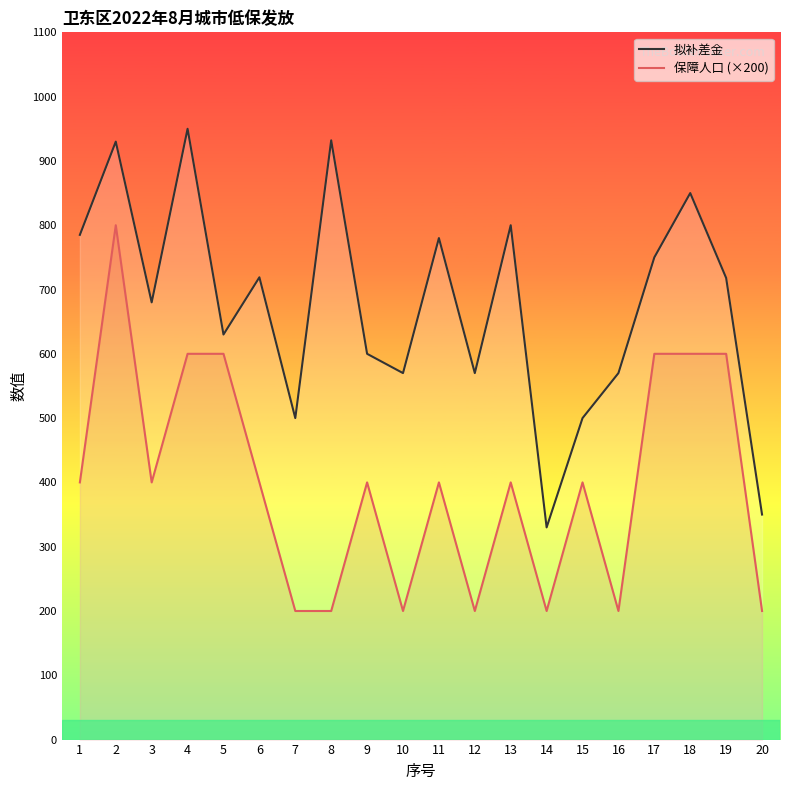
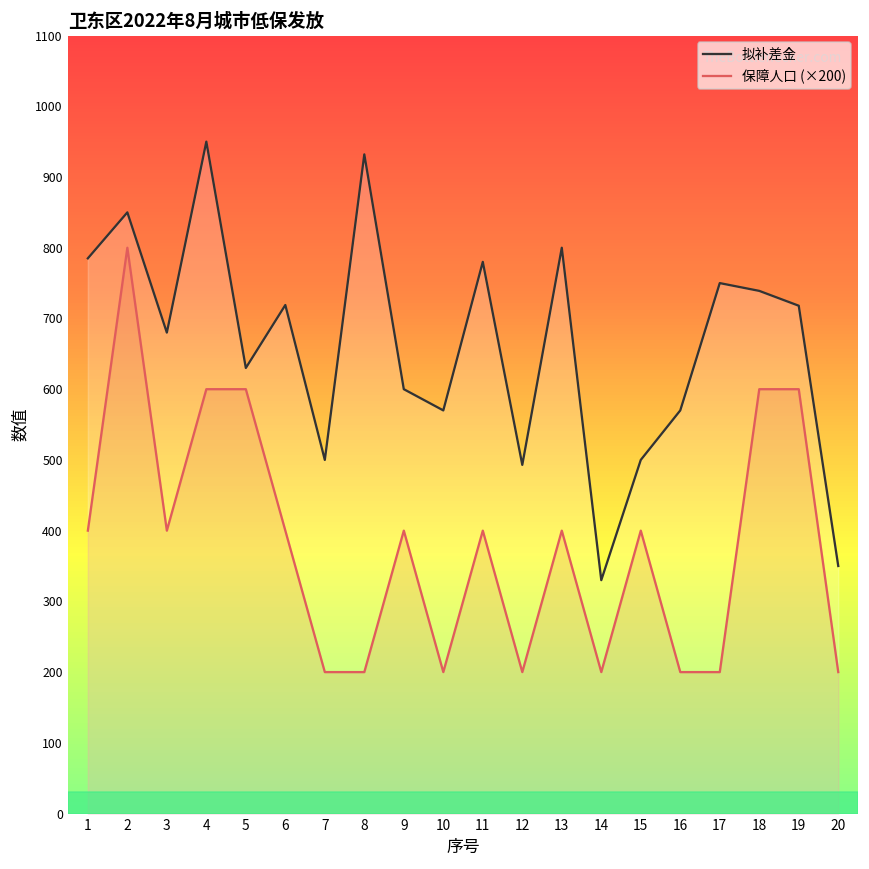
拟补差金, 2: 930 -> 850
拟补差金, 12: 570 -> 490
保障人口 (×200), 17: 600 -> 200
拟补差金, 18: 850 -> 740
